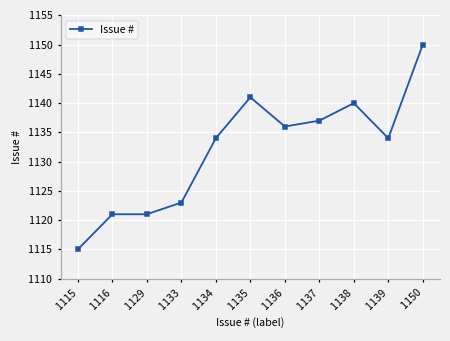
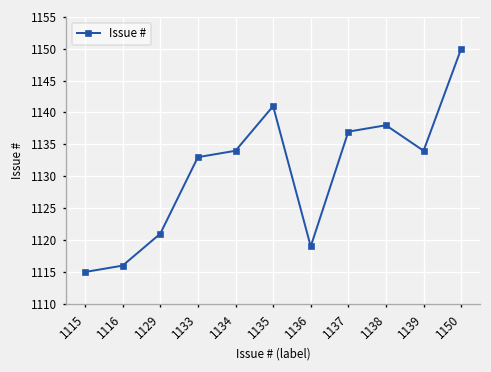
1116: 1121 -> 1116
1133: 1123 -> 1133
1136: 1136 -> 1119
1138: 1140 -> 1138
